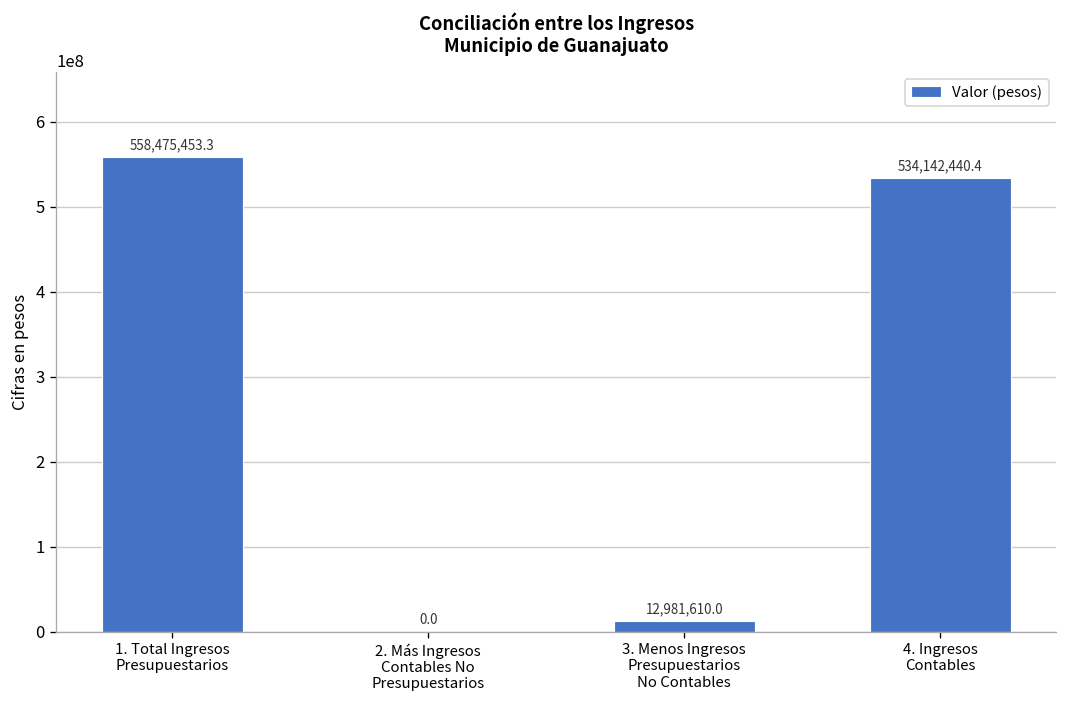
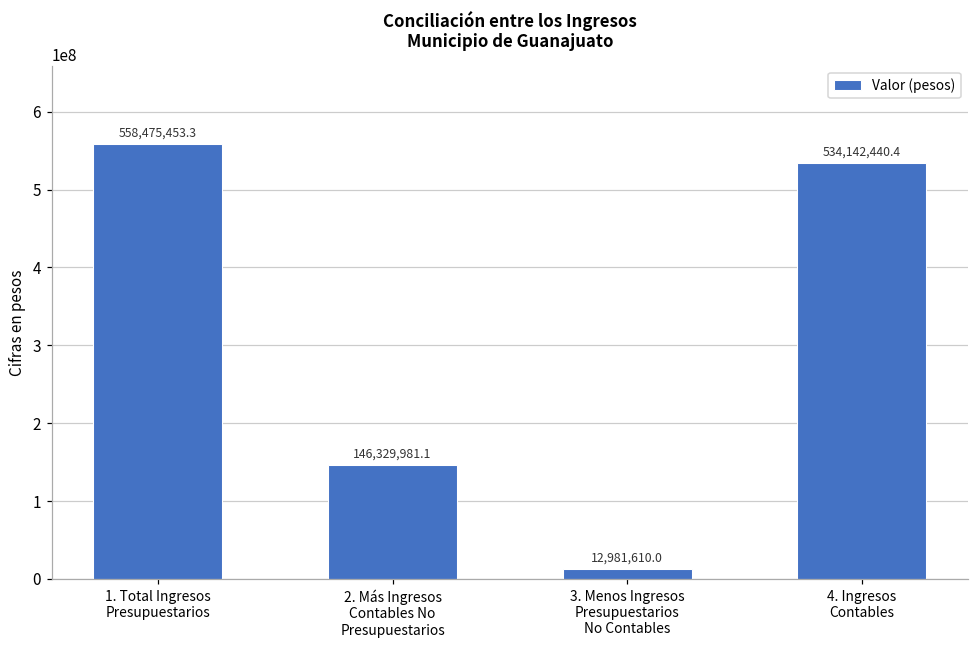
2. Más Ingresos Contables No Presupuestarios: 0.0 -> 146,329,981.1
